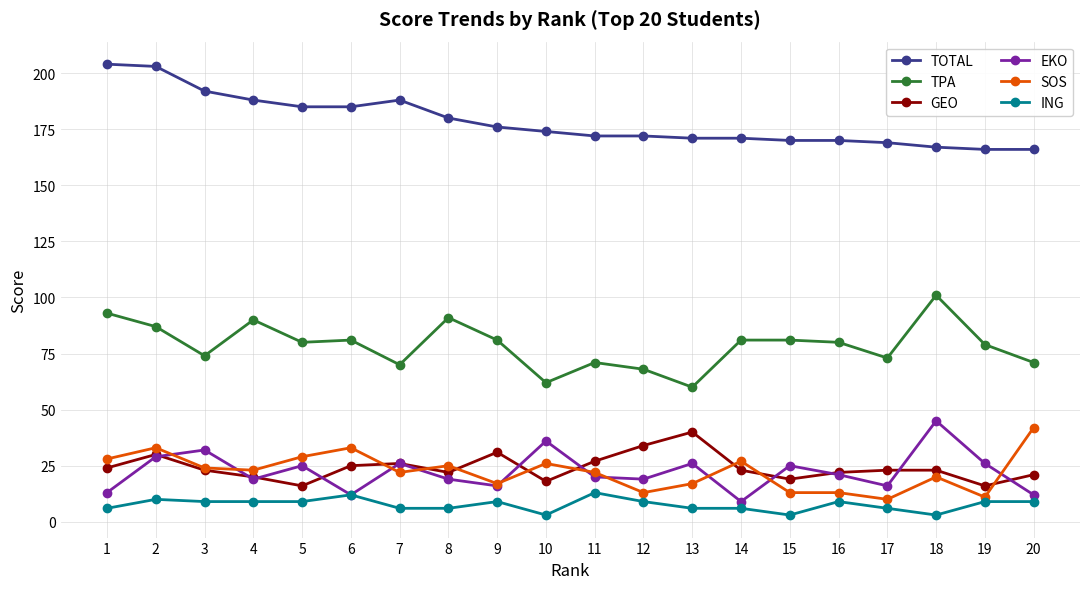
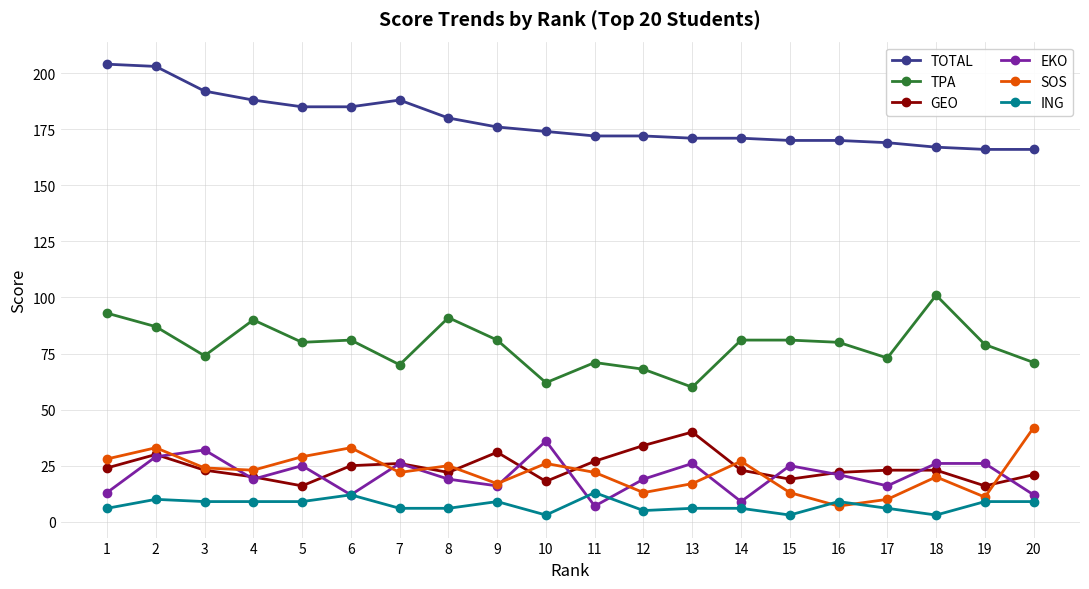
EKO, 11: 20 -> 7
ING, 12: 9 -> 5
SOS, 16: 13 -> 7
EKO, 18: 45 -> 26
